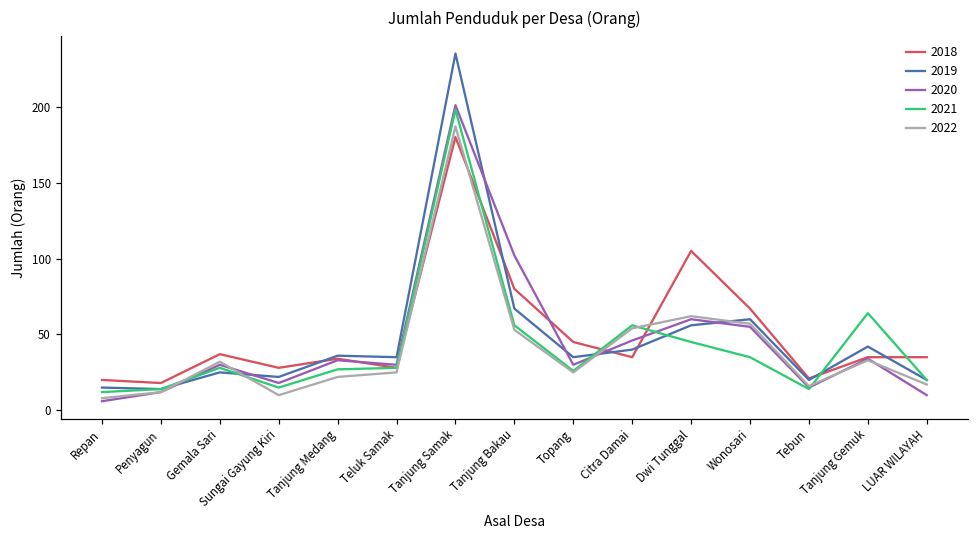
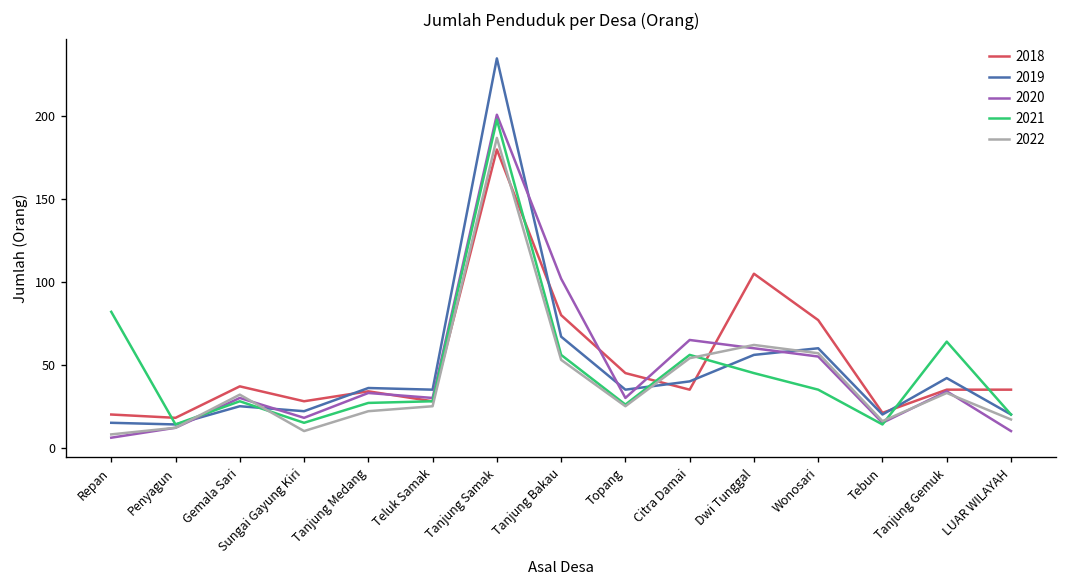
2021, Repan: 12 -> 82
2020, Citra Damai: 46 -> 65
2018, Wonosari: 67 -> 77
